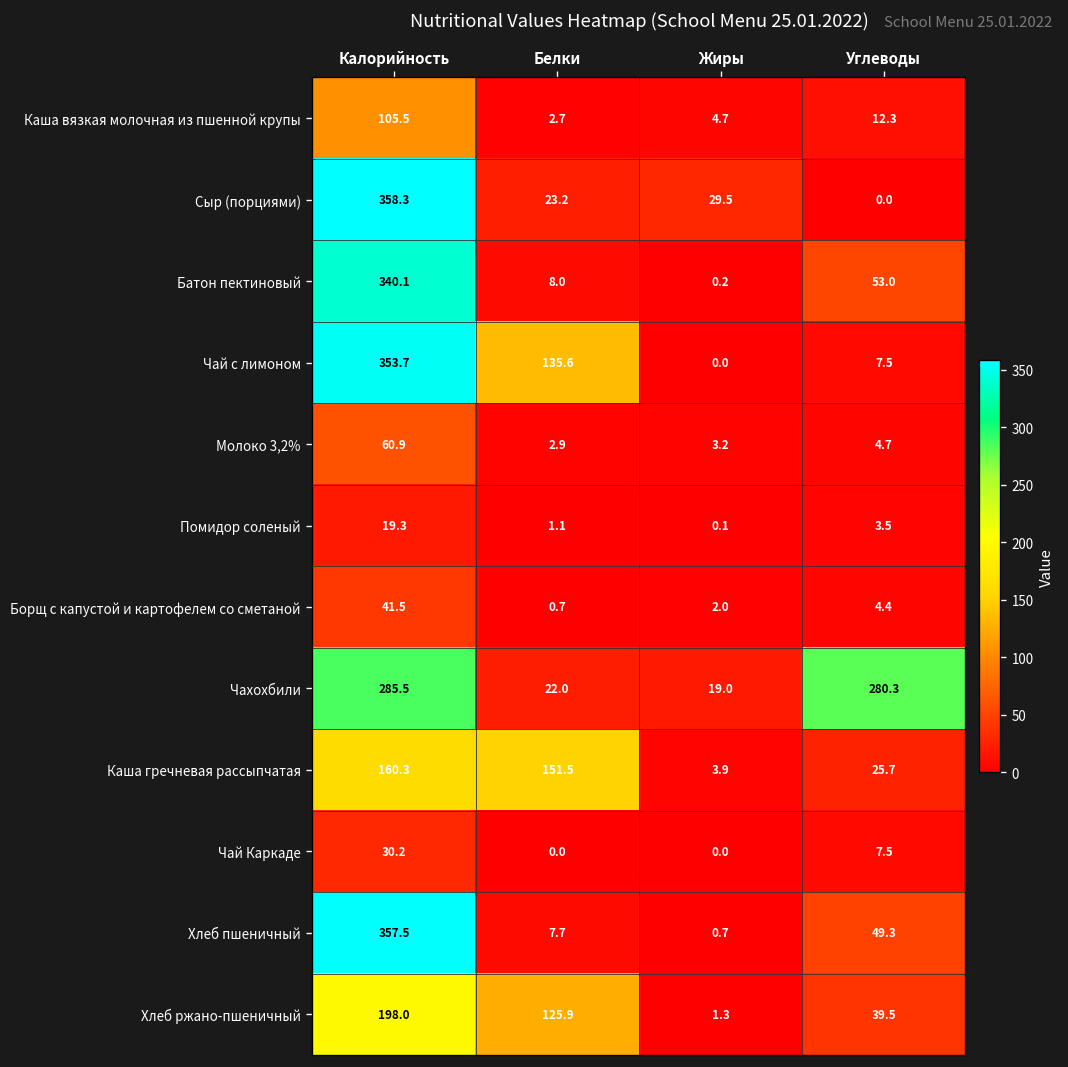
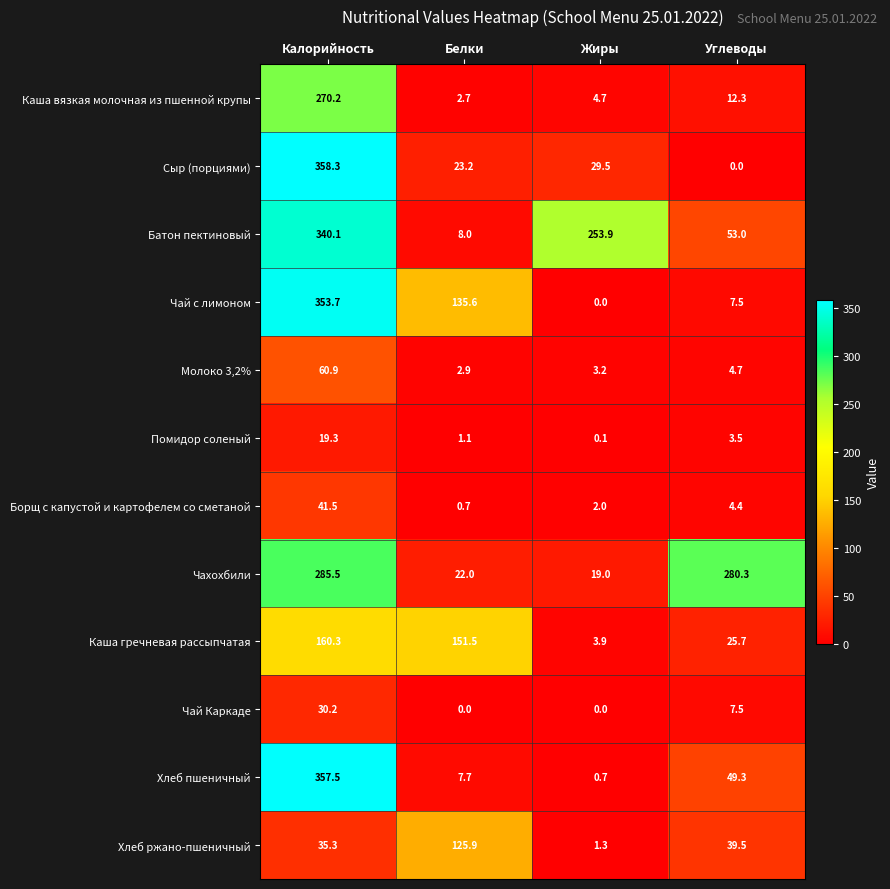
Каша вязкая молочная из пшенной крупы, Калорийность: 105.5 -> 270.2
Батон пектиновый, Жиры: 0.2 -> 253.9
Хлеб ржано-пшеничный, Калорийность: 198.0 -> 35.3
